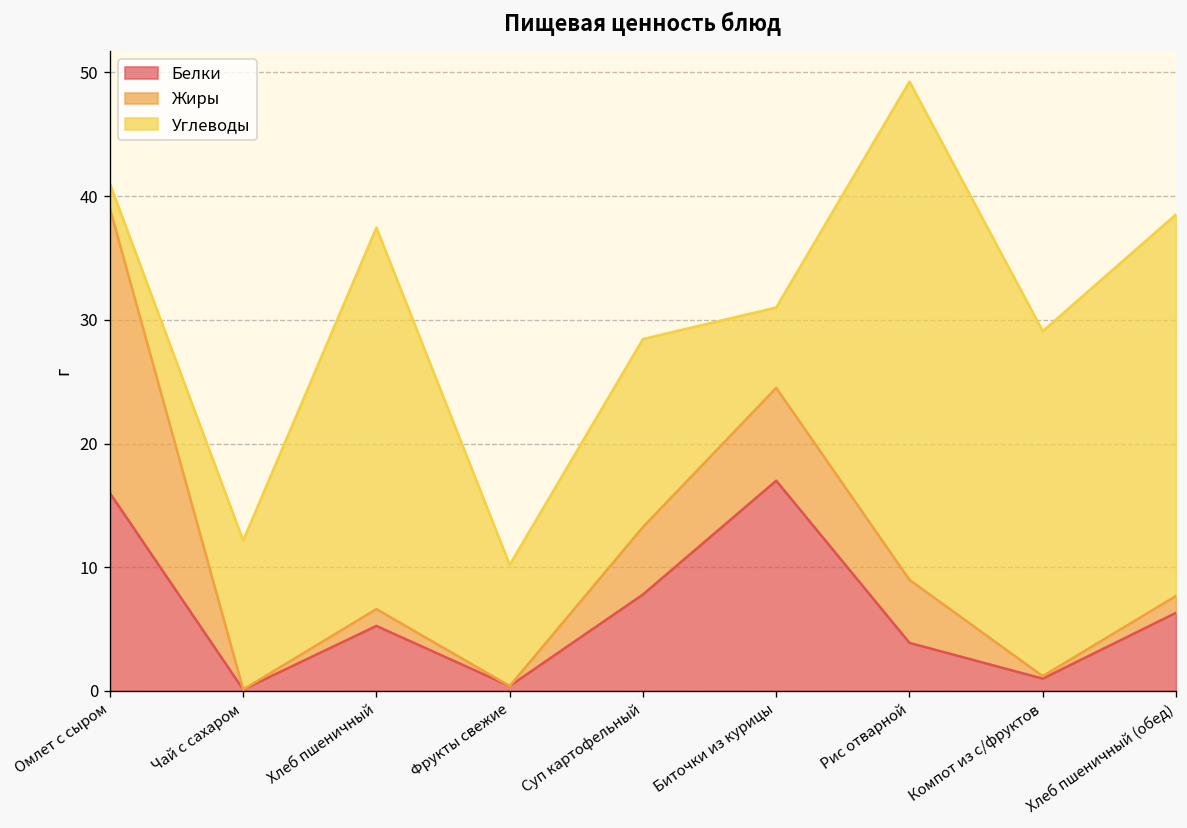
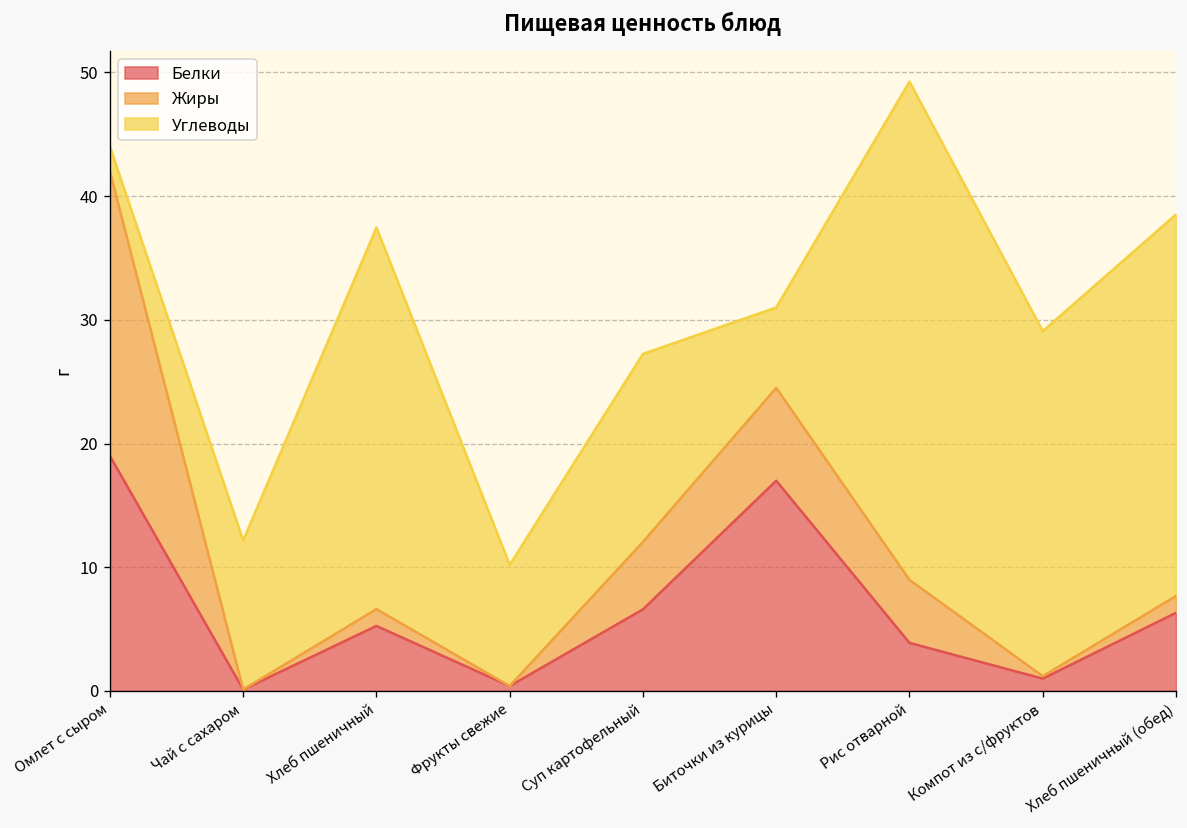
Белки, Омлет с сыром: 16 -> 19
Белки, Суп картофельный: 7.8 -> 6.6
